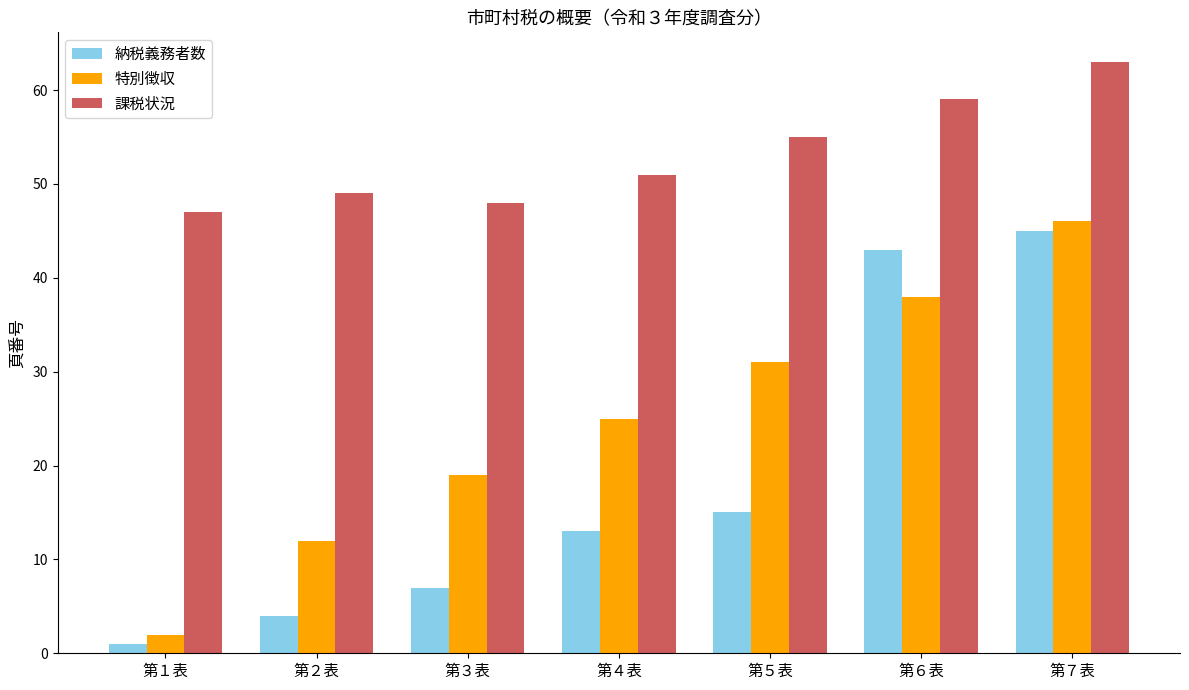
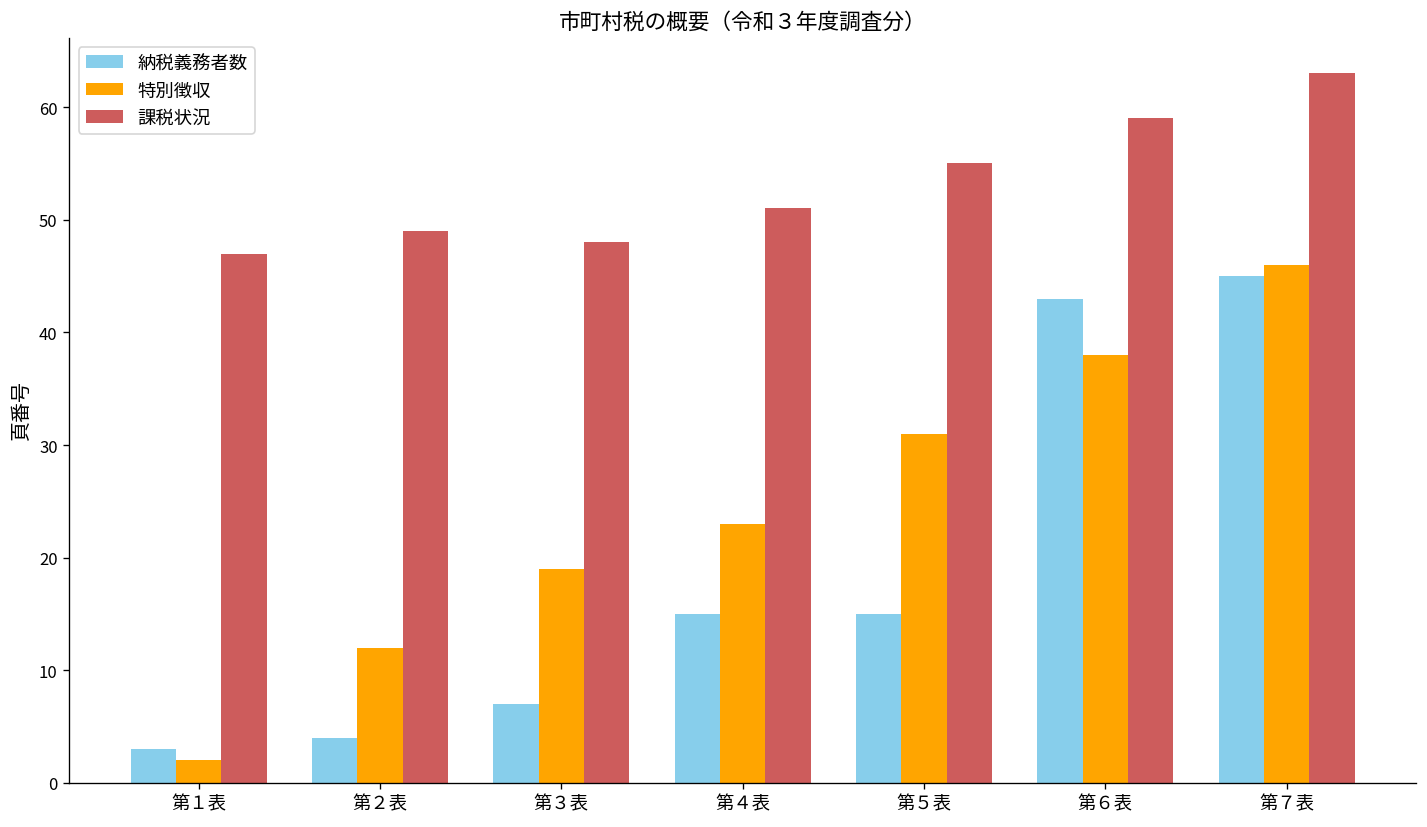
納税義務者数, 第１表: 1 -> 3
納税義務者数, 第４表: 13 -> 15
特別徴収, 第４表: 25 -> 23
